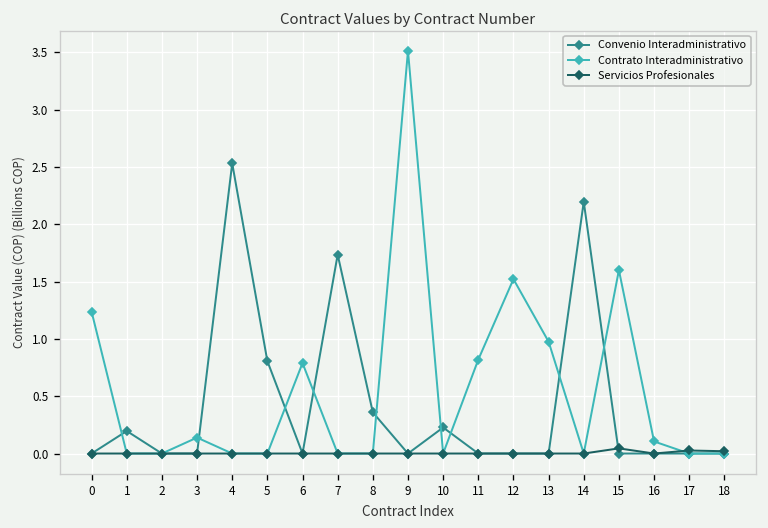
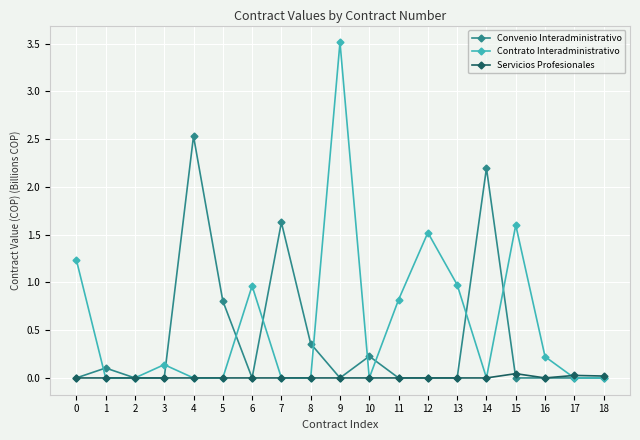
Convenio Interadministrativo, 1: 0.2 -> 0.1
Contrato Interadministrativo, 6: 0.8 -> 1.0
Convenio Interadministrativo, 7: 1.7 -> 1.6
Contrato Interadministrativo, 16: 0.1 -> 0.2
